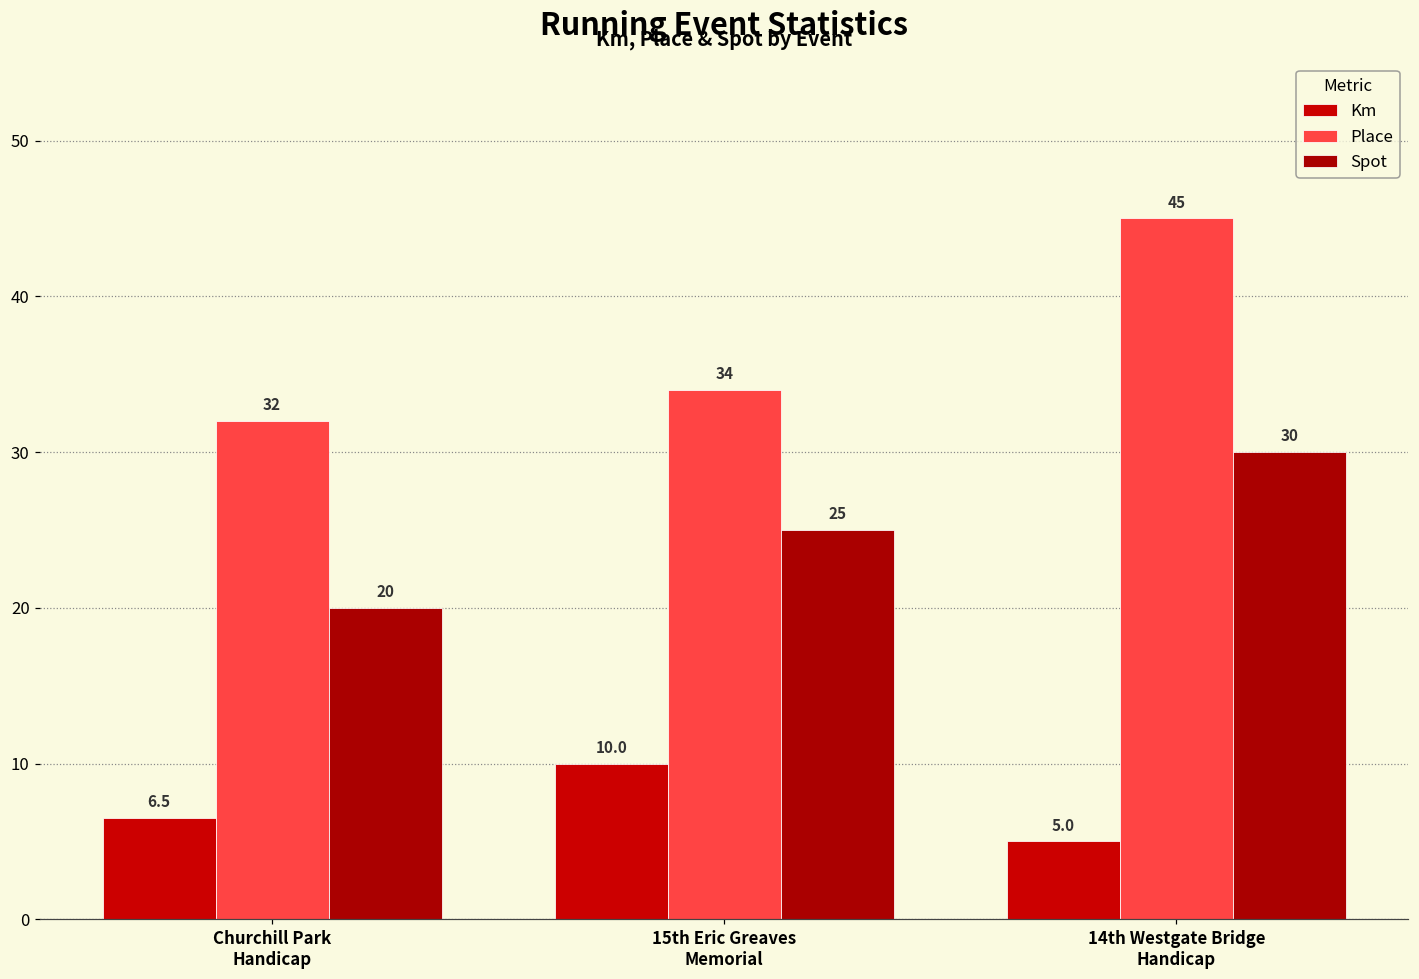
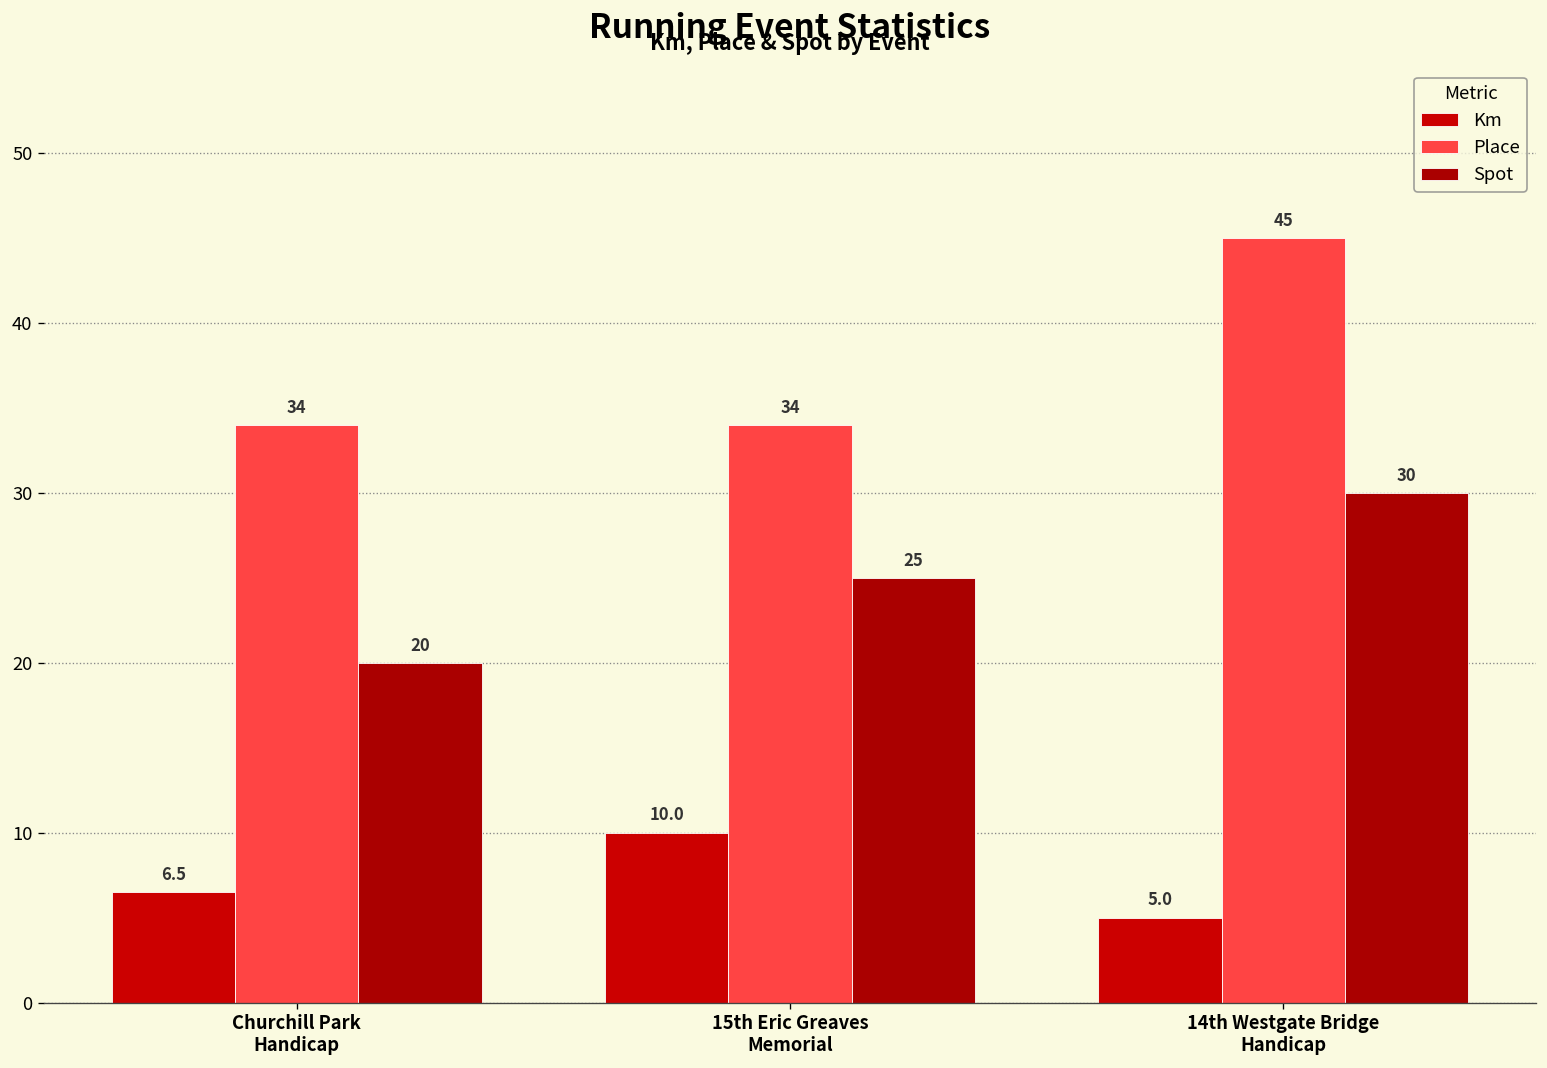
Place, Churchill Park Handicap: 32 -> 34
